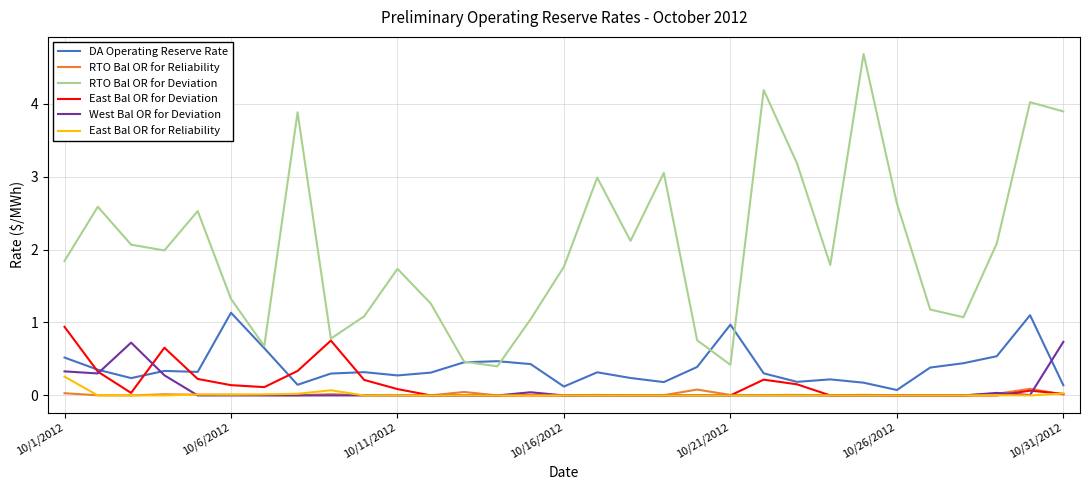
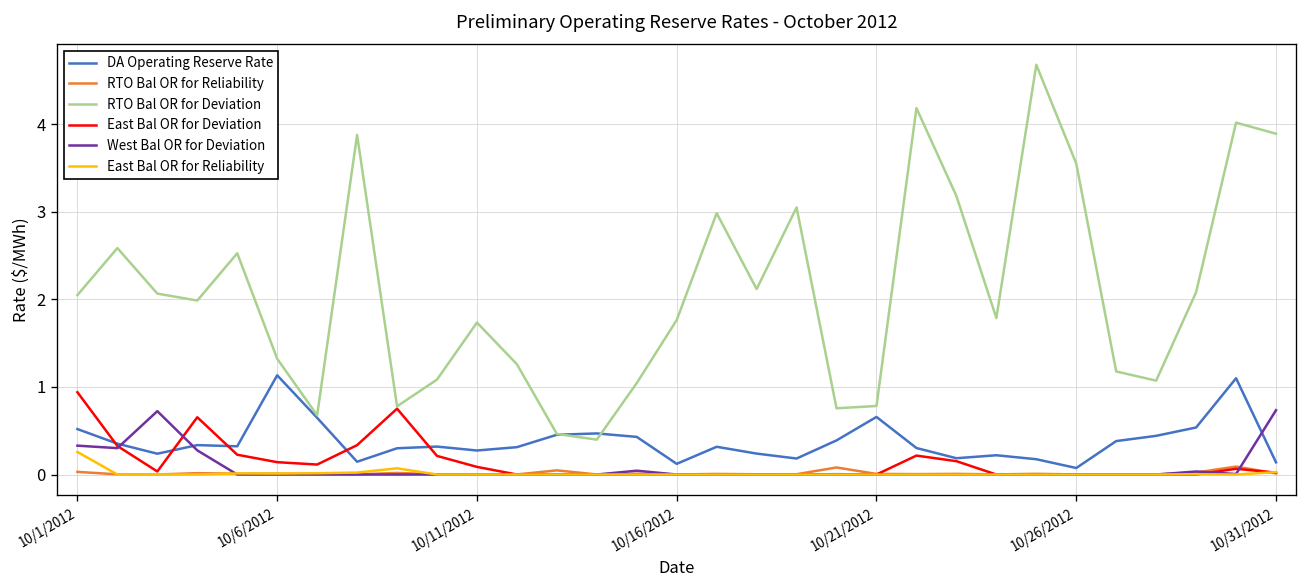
RTO Bal OR for Deviation, 10/1/2012: 1.8 -> 2.0
DA Operating Reserve Rate, 10/21/2012: 1.0 -> 0.7
RTO Bal OR for Deviation, 10/21/2012: 0.4 -> 0.8
RTO Bal OR for Deviation, 10/26/2012: 2.6 -> 3.6
